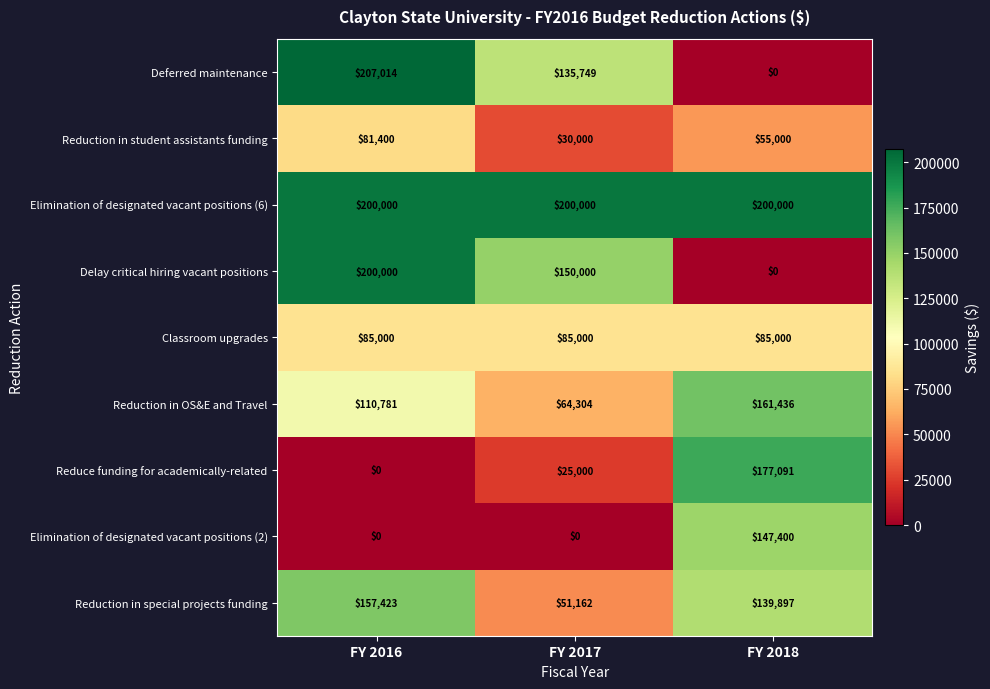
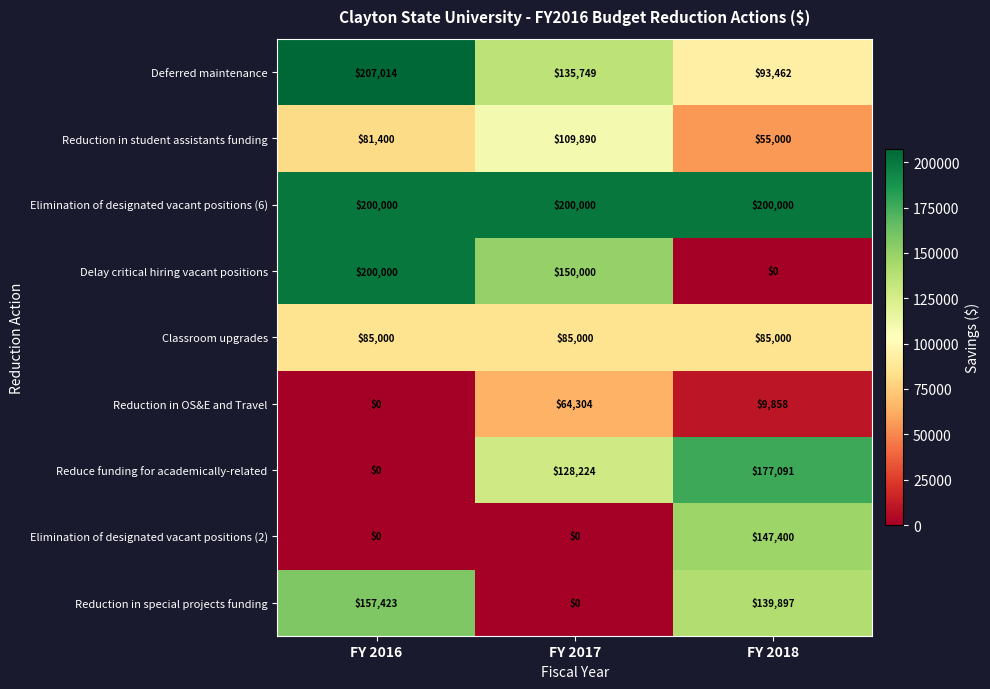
Deferred maintenance, FY 2018: $0 -> $93,462
Reduction in student assistants funding, FY 2017: $30,000 -> $109,890
Reduction in OS&E and Travel, FY 2016: $110,781 -> $0
Reduction in OS&E and Travel, FY 2018: $161,436 -> $9,858
Reduce funding for academically-related, FY 2017: $25,000 -> $128,224
Reduction in special projects funding, FY 2017: $51,162 -> $0
